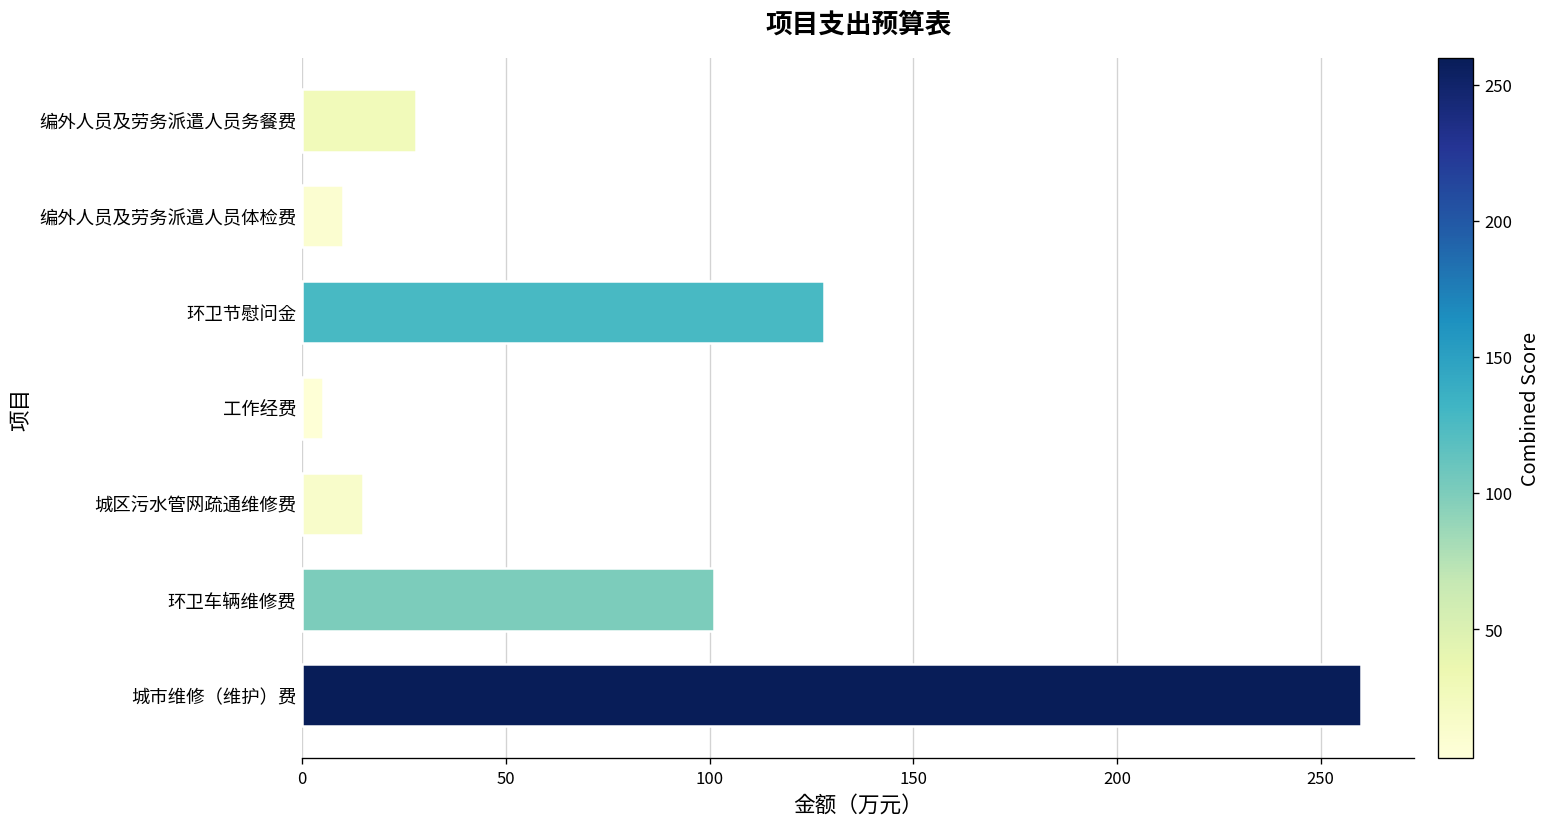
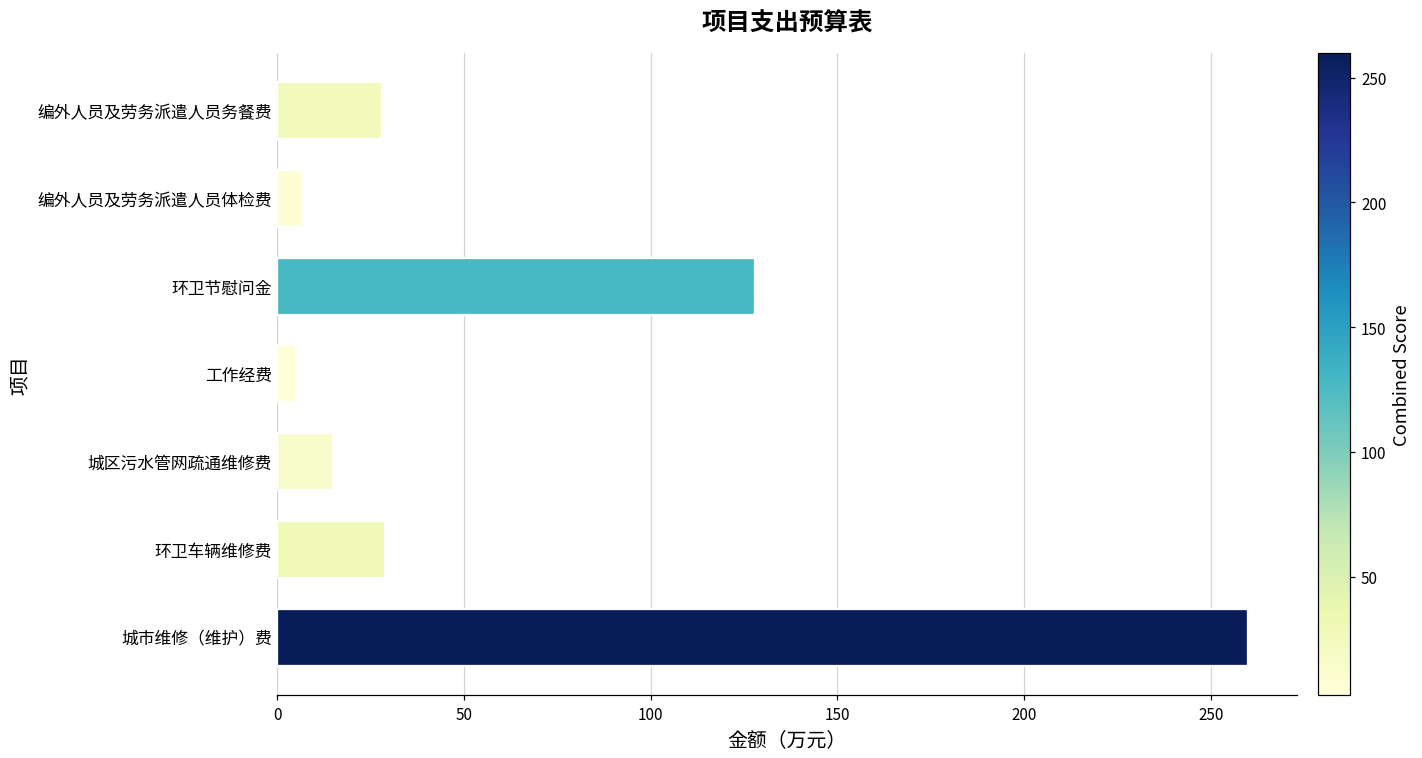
编外人员及劳务派遣人员体检费: 10 -> 7
环卫车辆维修费: 101 -> 29
